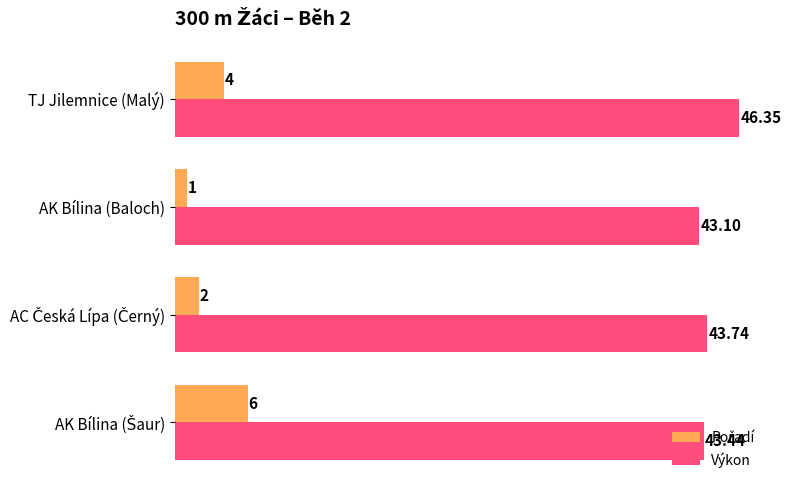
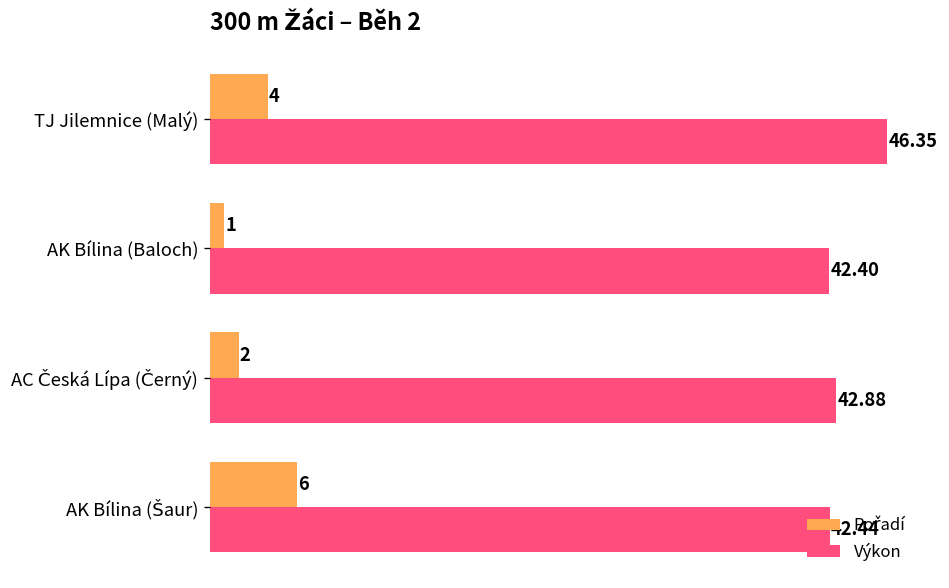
Výkon, AK Bílina (Baloch): 43.10 -> 42.40
Výkon, AC Česká Lípa (Černý): 43.74 -> 42.88
Výkon, AK Bílina (Šaur): 43.44 -> 42.44
